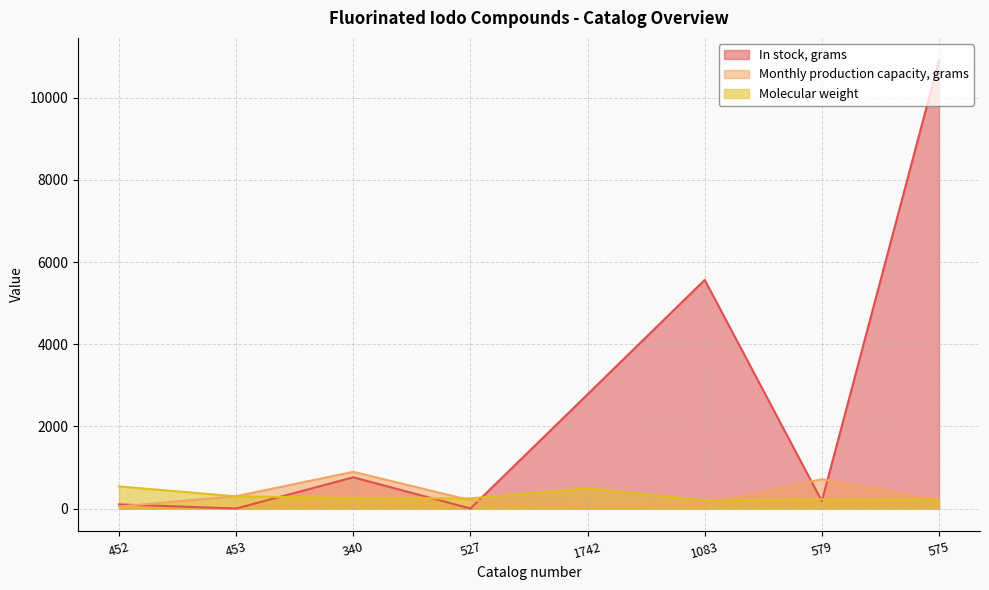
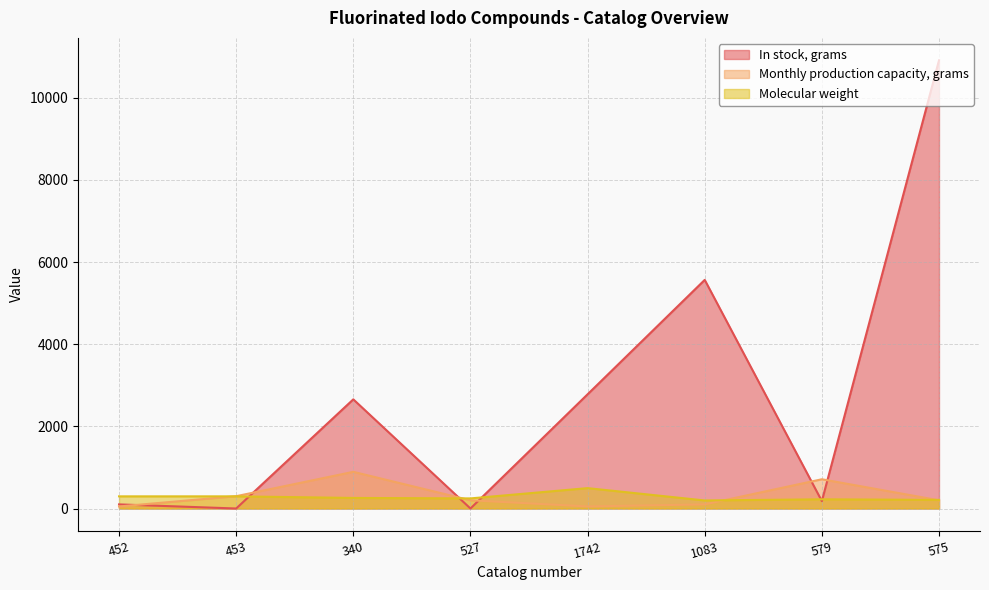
Molecular weight, 452: 500 -> 300
In stock, grams, 340: 800 -> 2700
